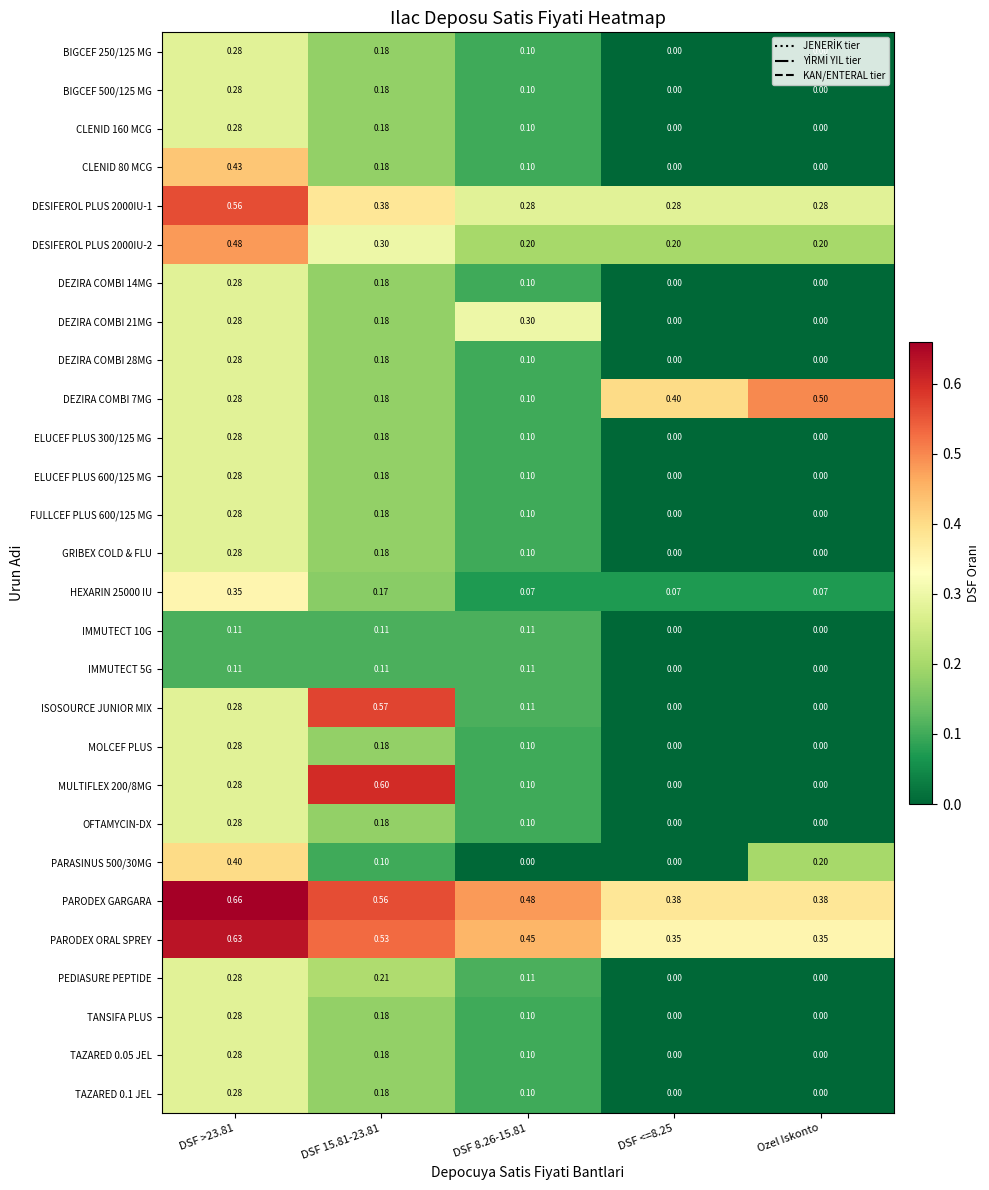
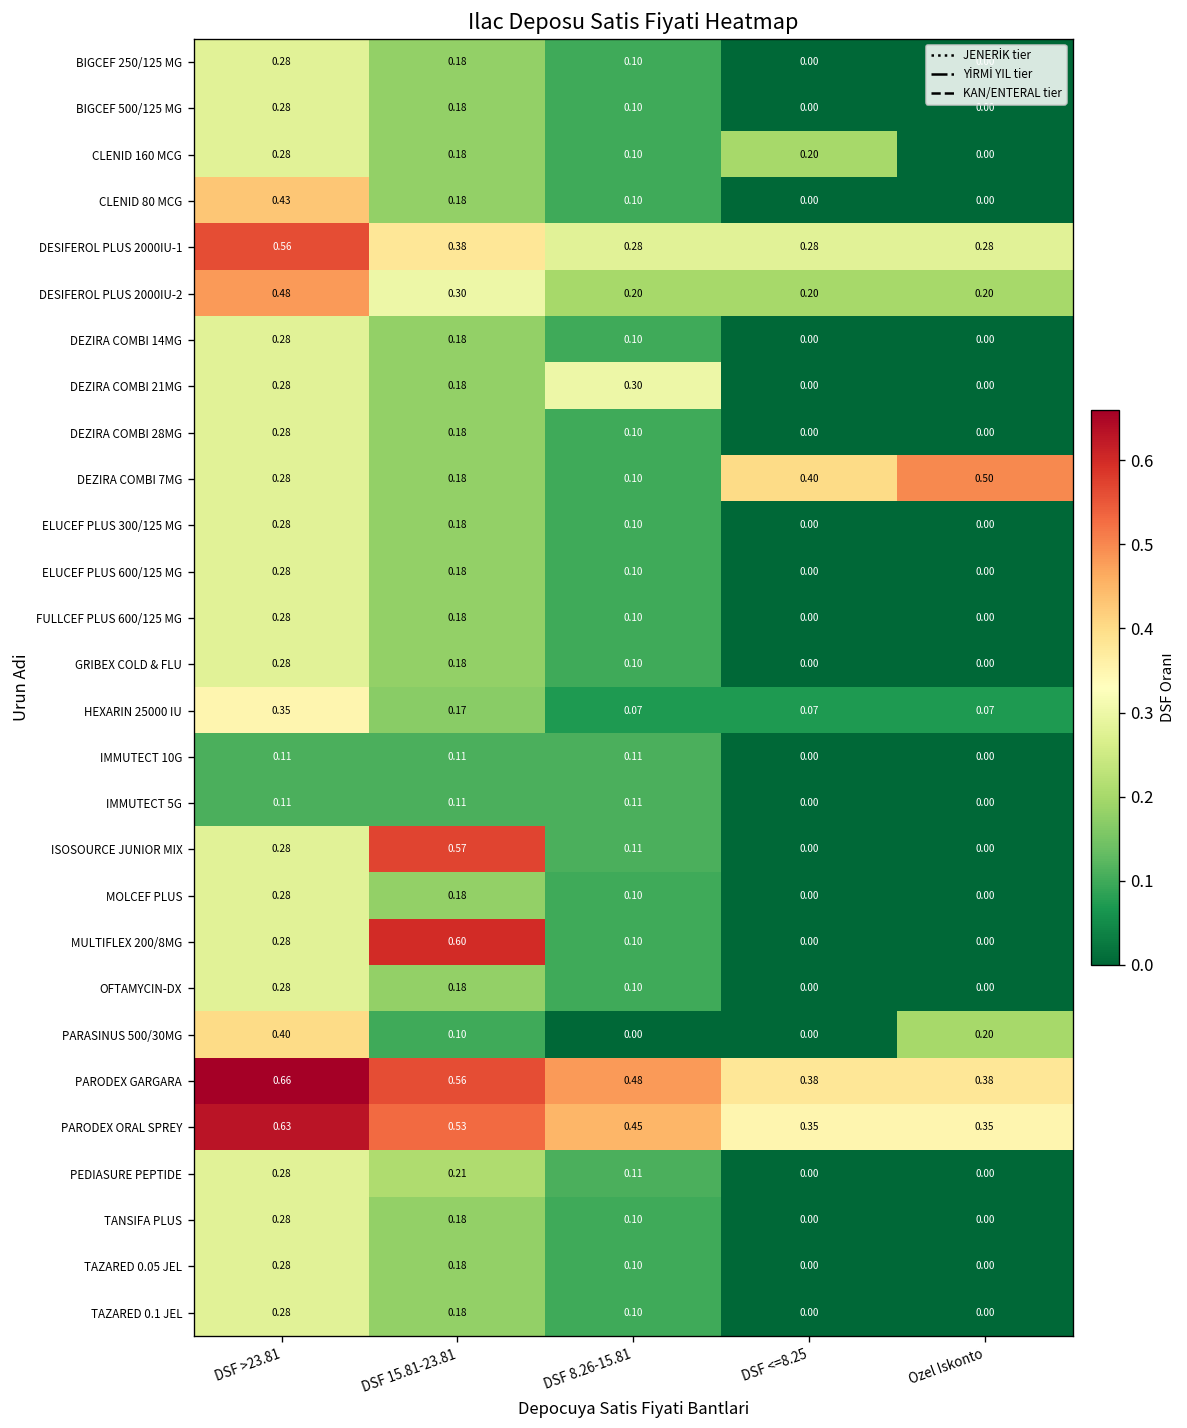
CLENID 160 MCG, DSF <=8.25: 0.00 -> 0.20
